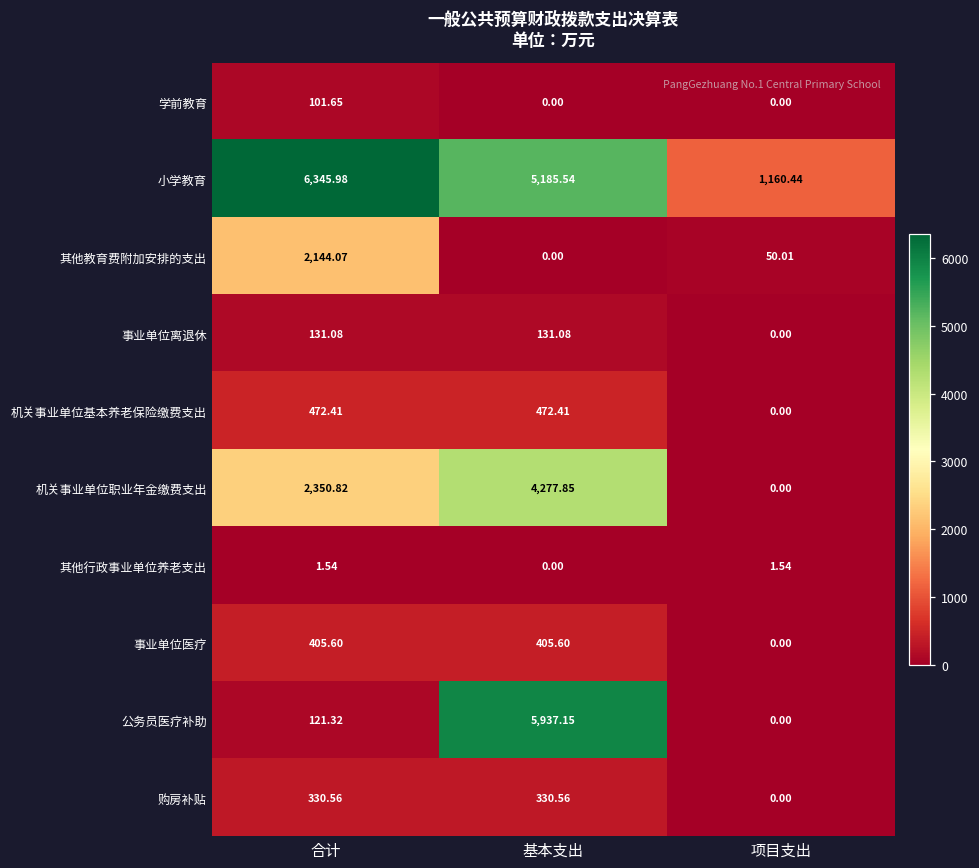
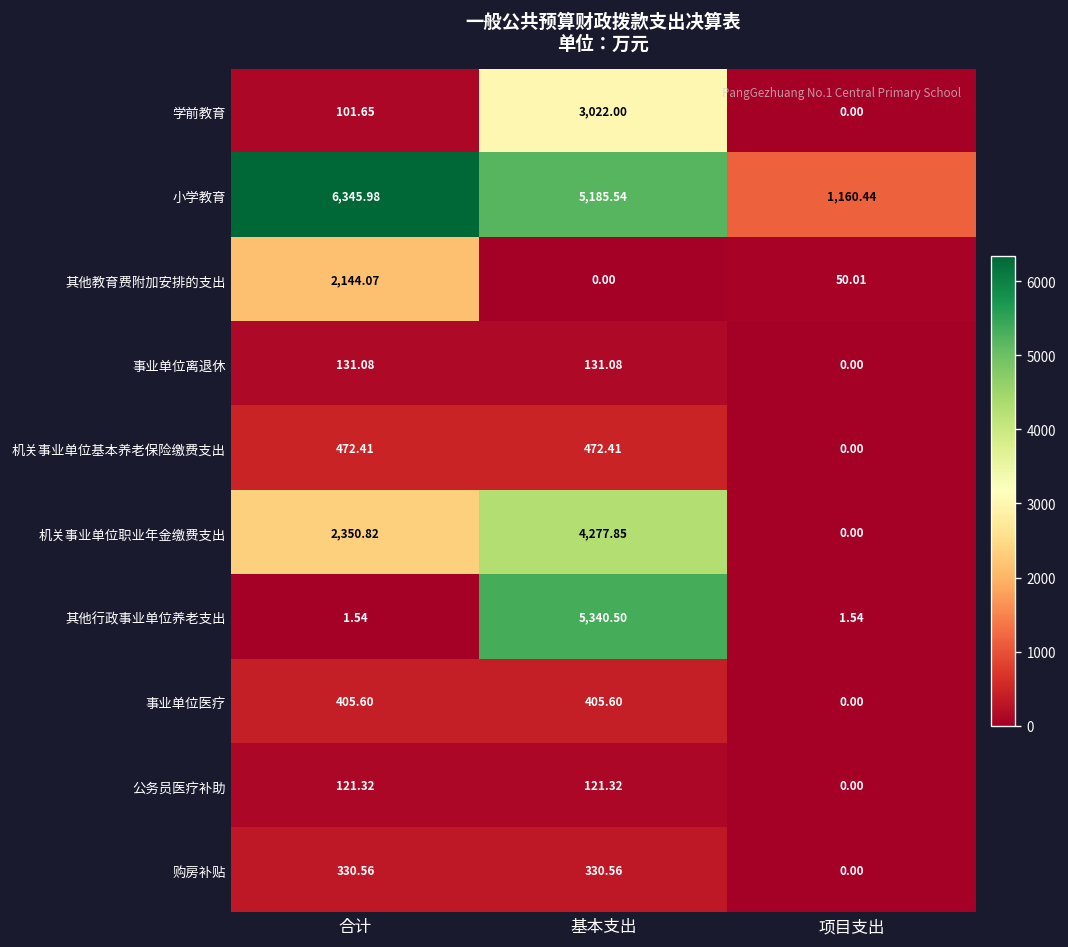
学前教育, 基本支出: 0.00 -> 3,022.00
其他行政事业单位养老支出, 基本支出: 0.00 -> 5,340.50
公务员医疗补助, 基本支出: 5,937.15 -> 121.32
